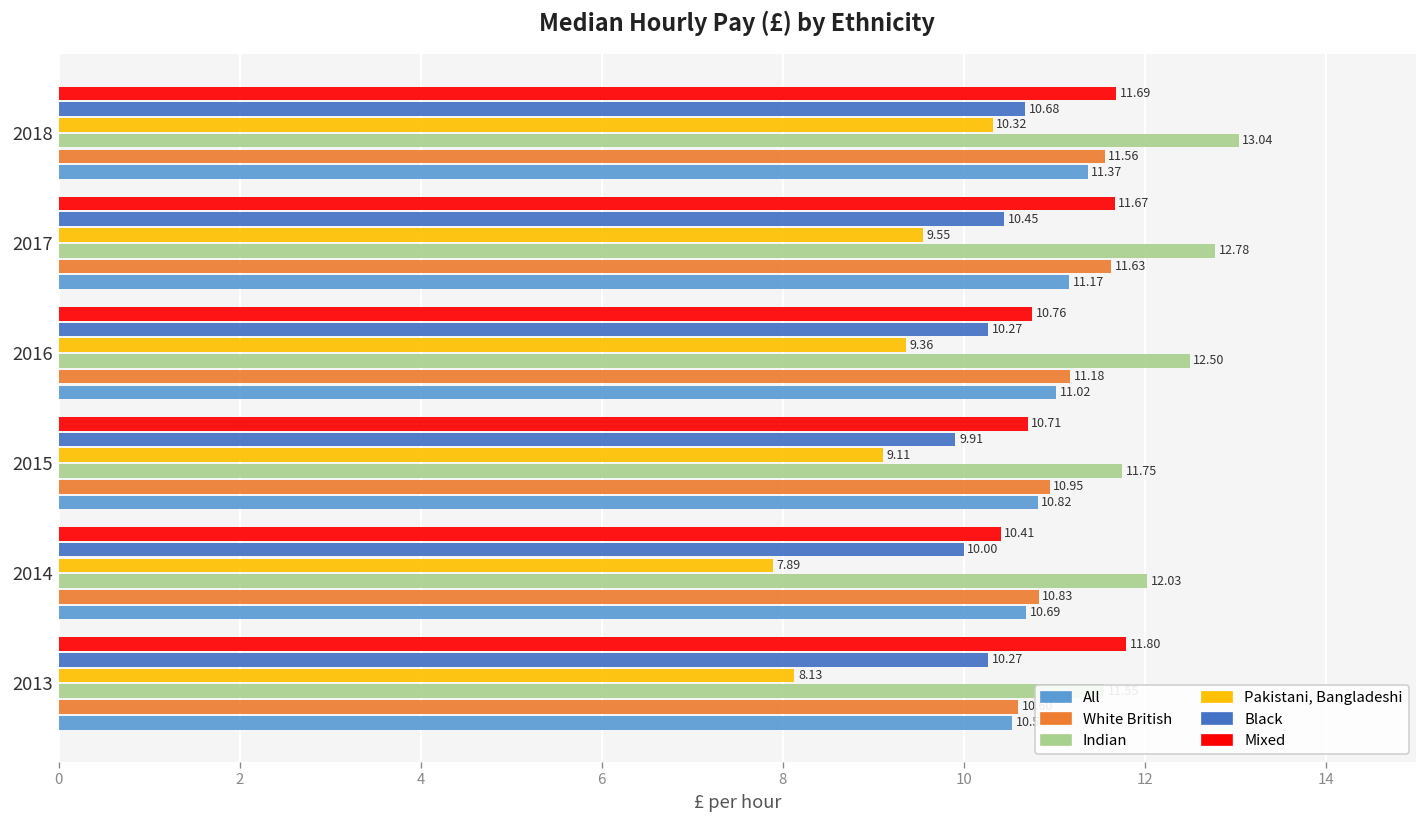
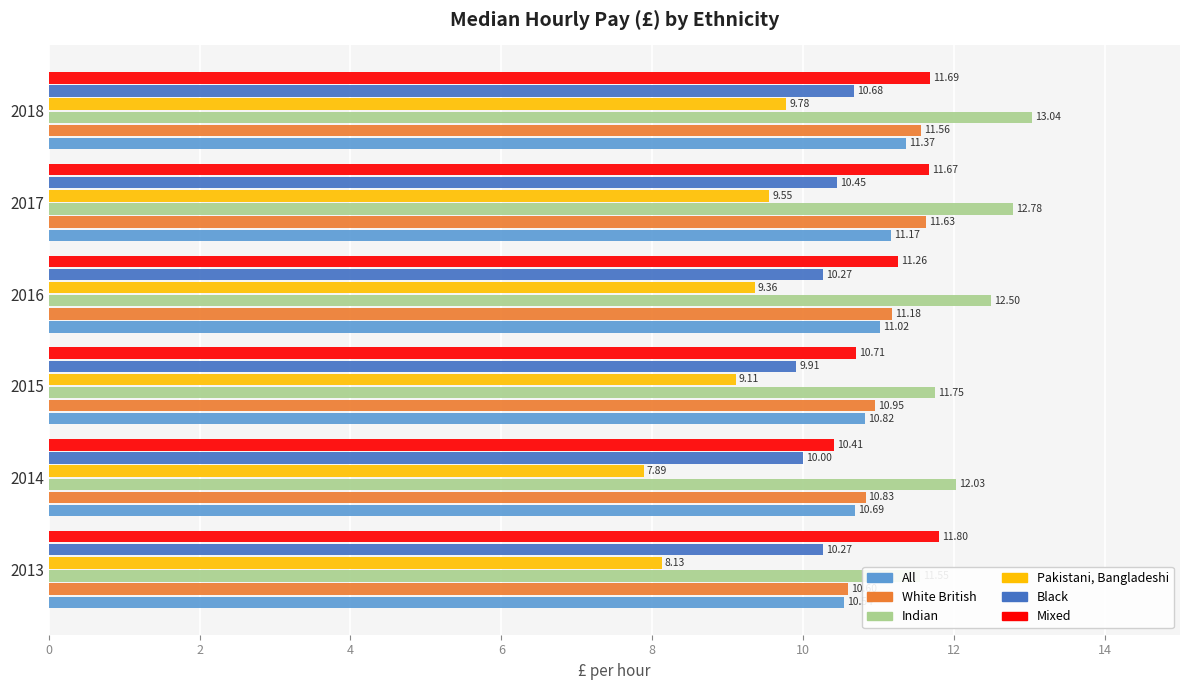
Pakistani, Bangladeshi, 2018: 10.32 -> 9.78
Mixed, 2016: 10.76 -> 11.26
